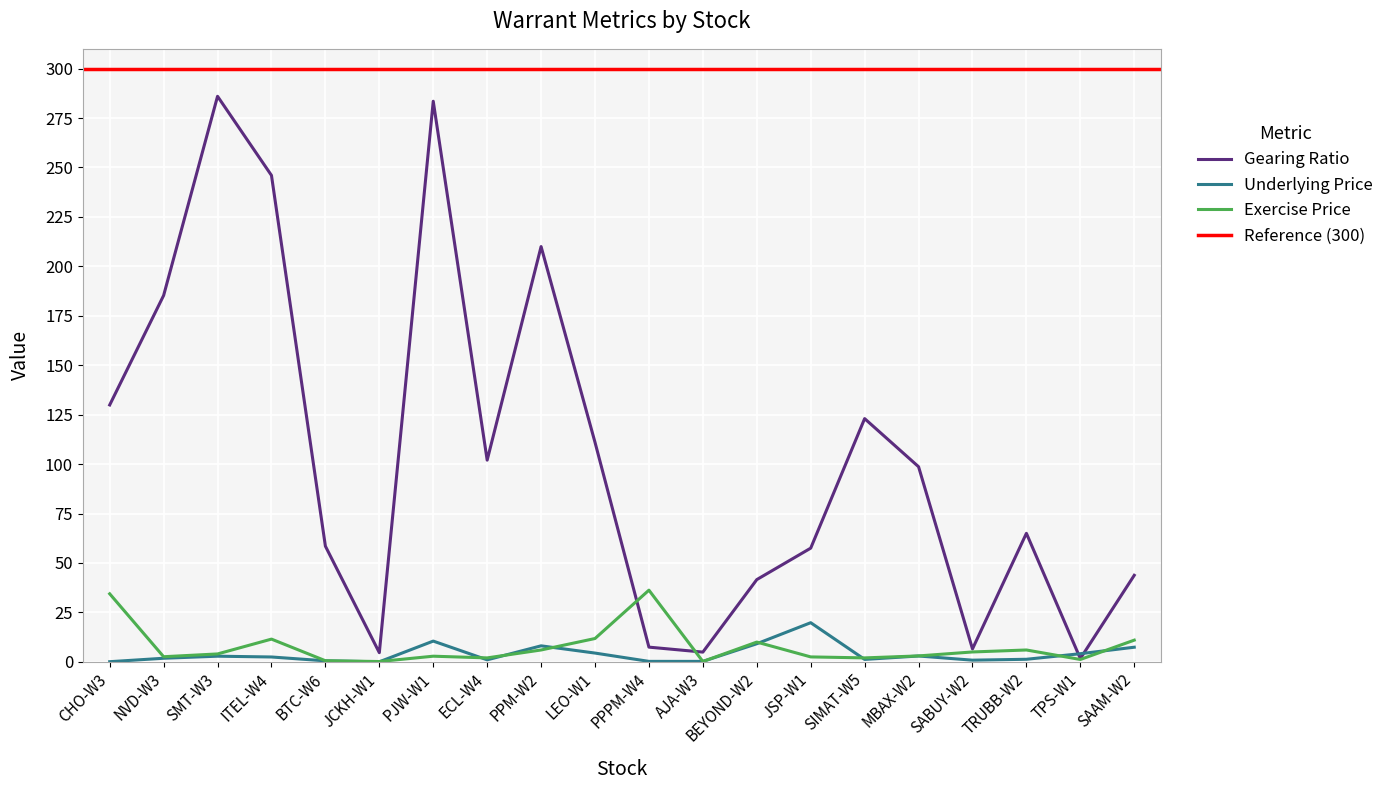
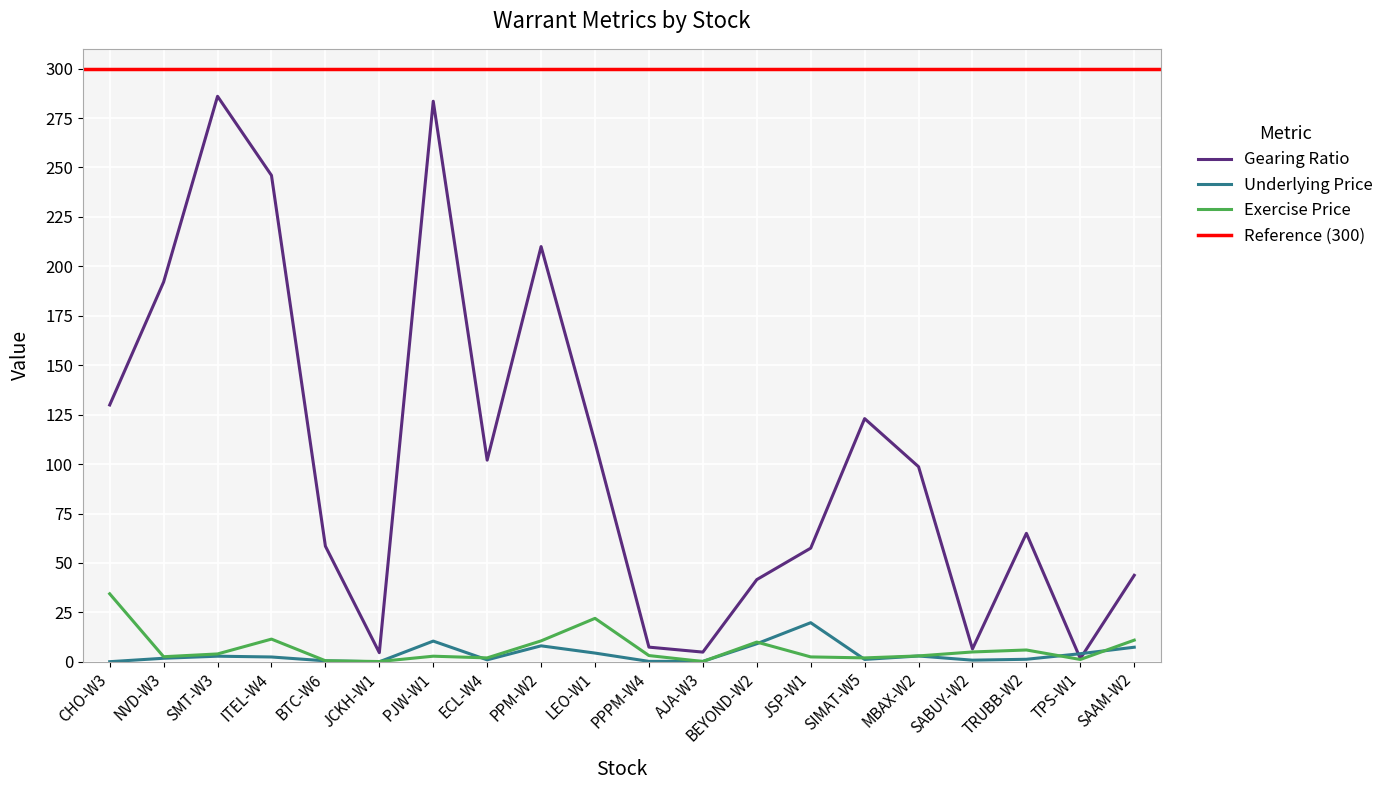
Gearing Ratio, NVD-W3: 185 -> 192
Exercise Price, PPM-W2: 6 -> 11
Exercise Price, LEO-W1: 12 -> 22
Exercise Price, PPPM-W4: 36 -> 3
